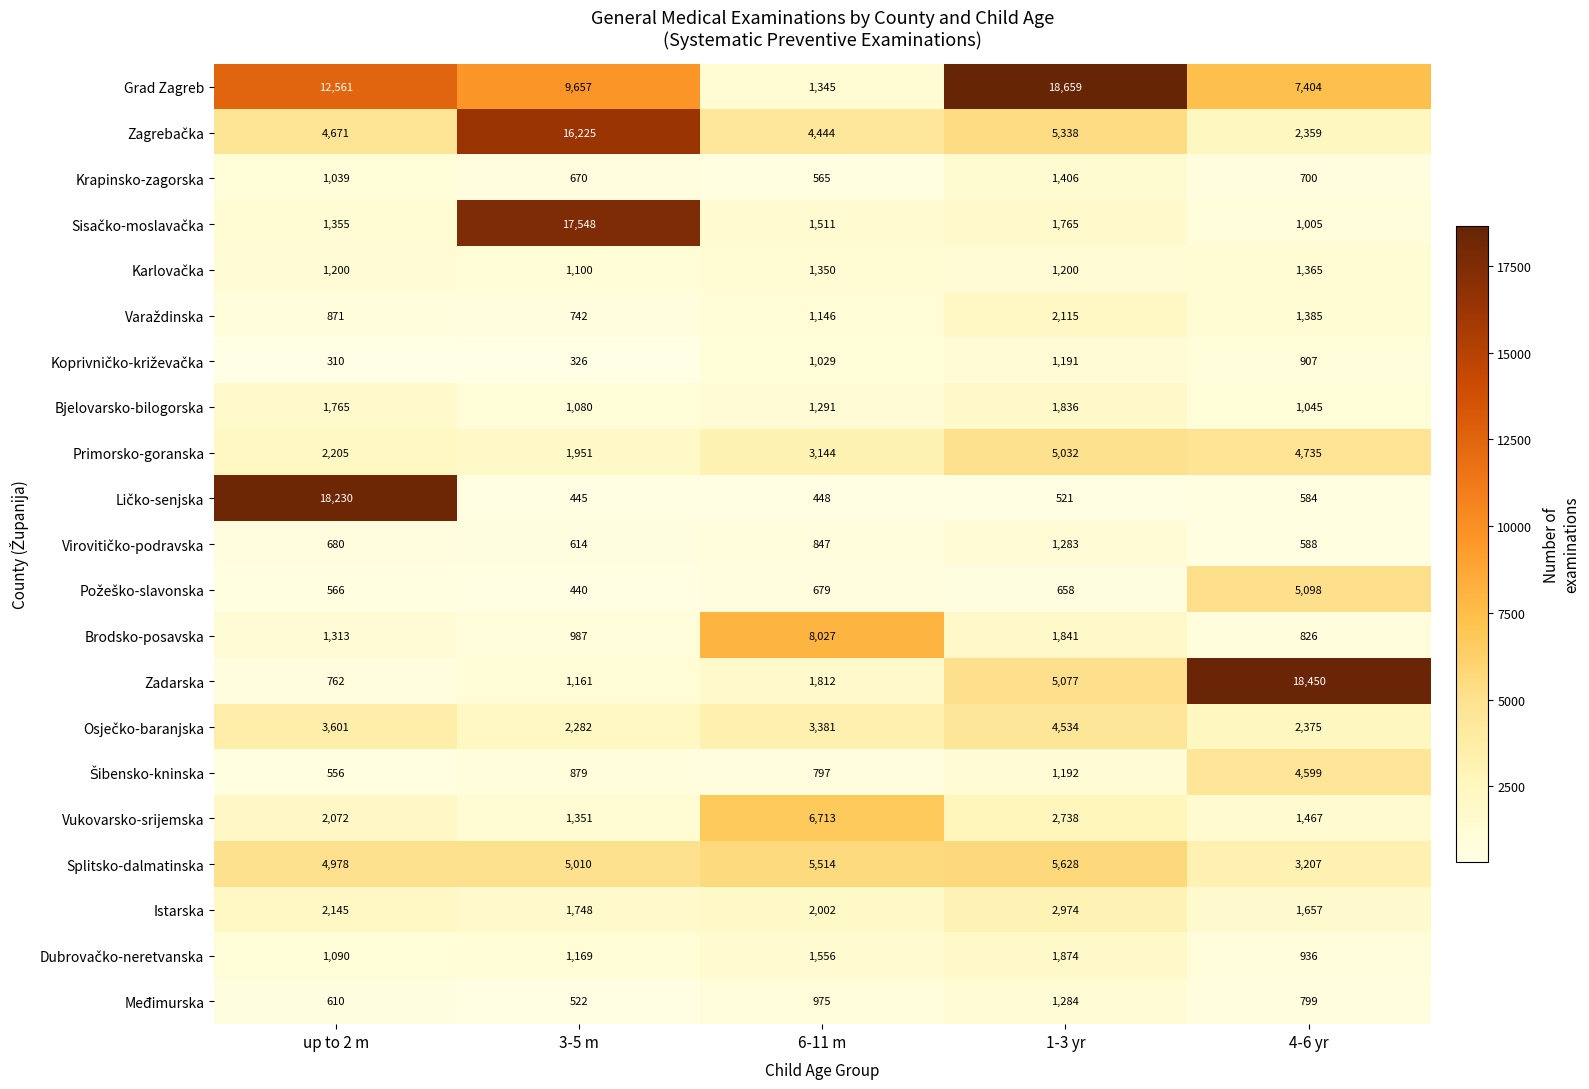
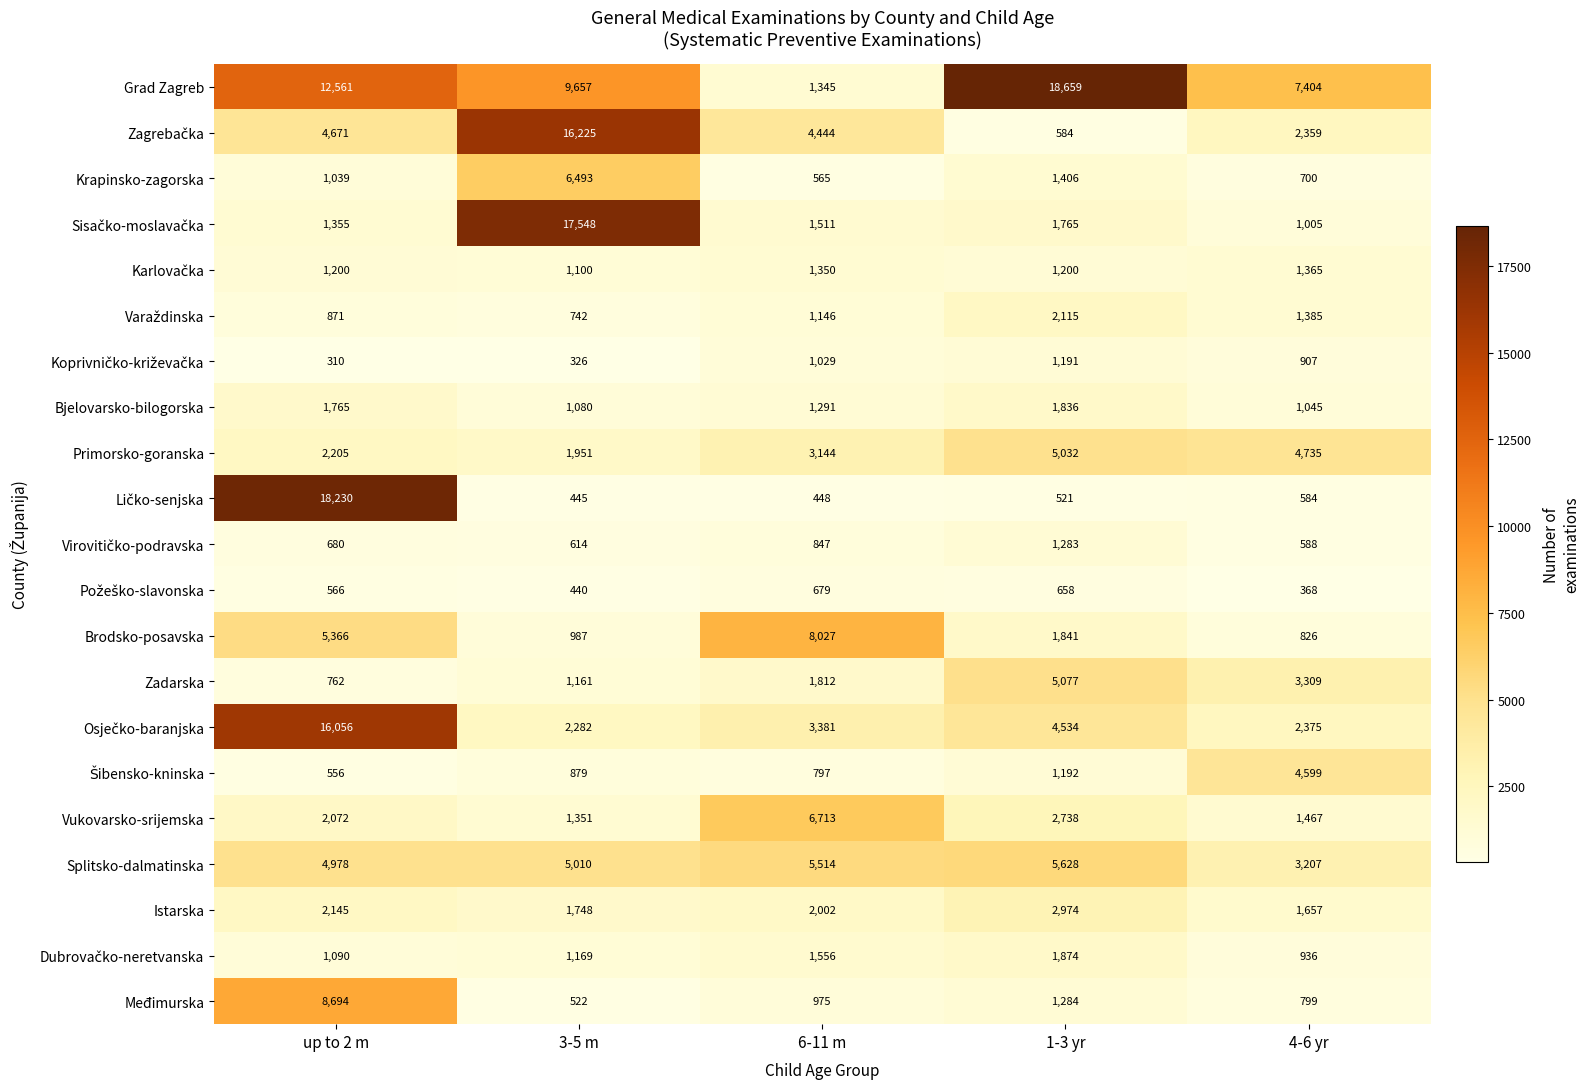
Zagrebačka, 1-3 yr: 5,338 -> 584
Krapinsko-zagorska, 3-5 m: 670 -> 6,493
Požeško-slavonska, 4-6 yr: 5,098 -> 368
Brodsko-posavska, up to 2 m: 1,313 -> 5,366
Zadarska, 4-6 yr: 18,450 -> 3,309
Osječko-baranjska, up to 2 m: 3,601 -> 16,056
Međimurska, up to 2 m: 610 -> 8,694
